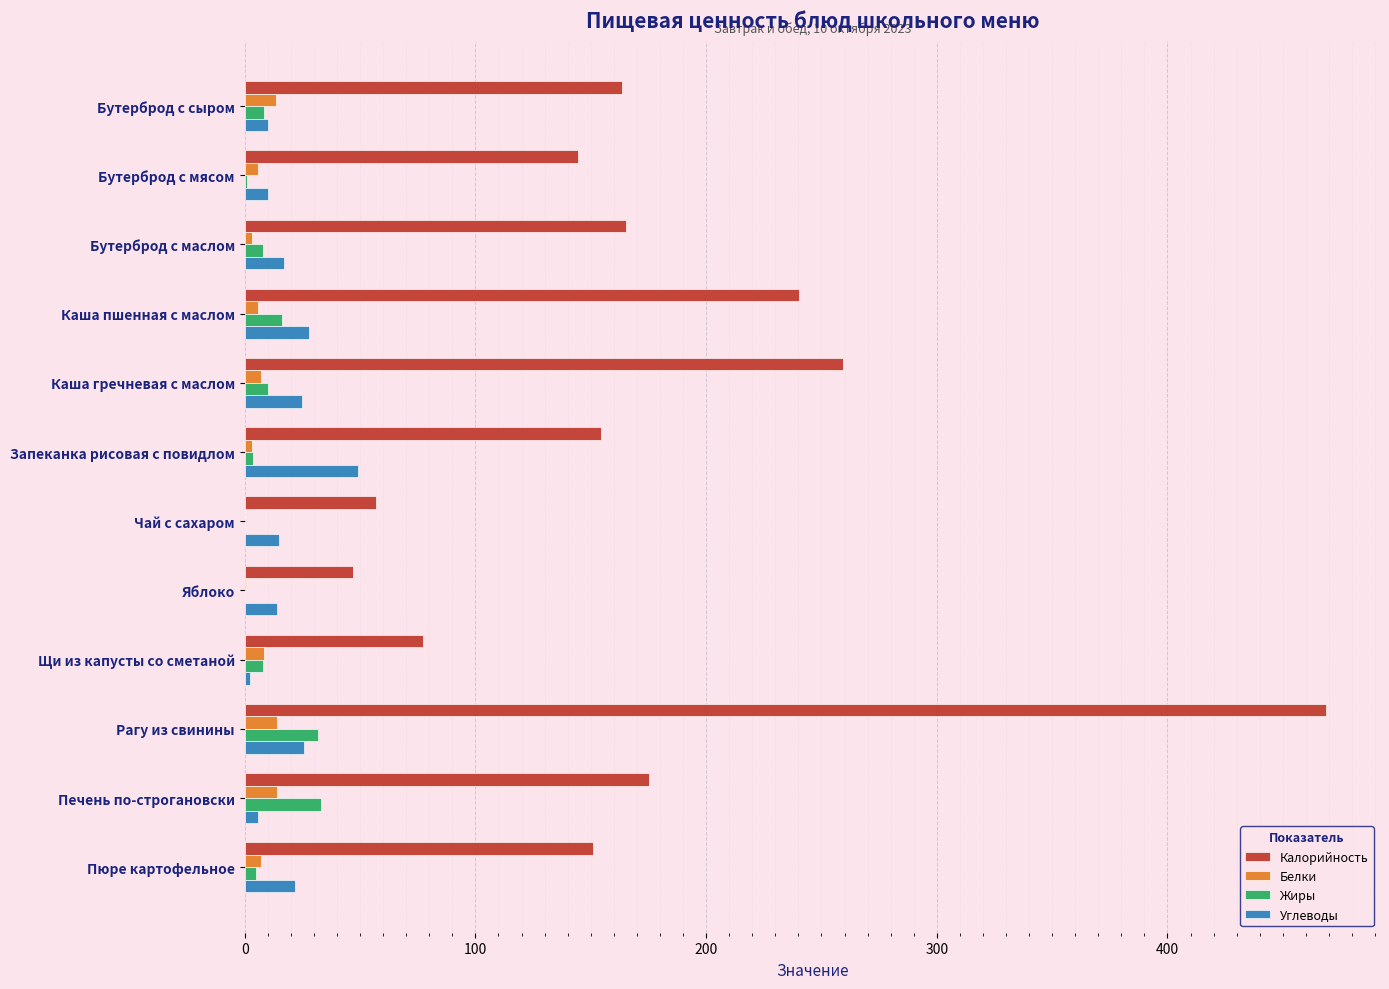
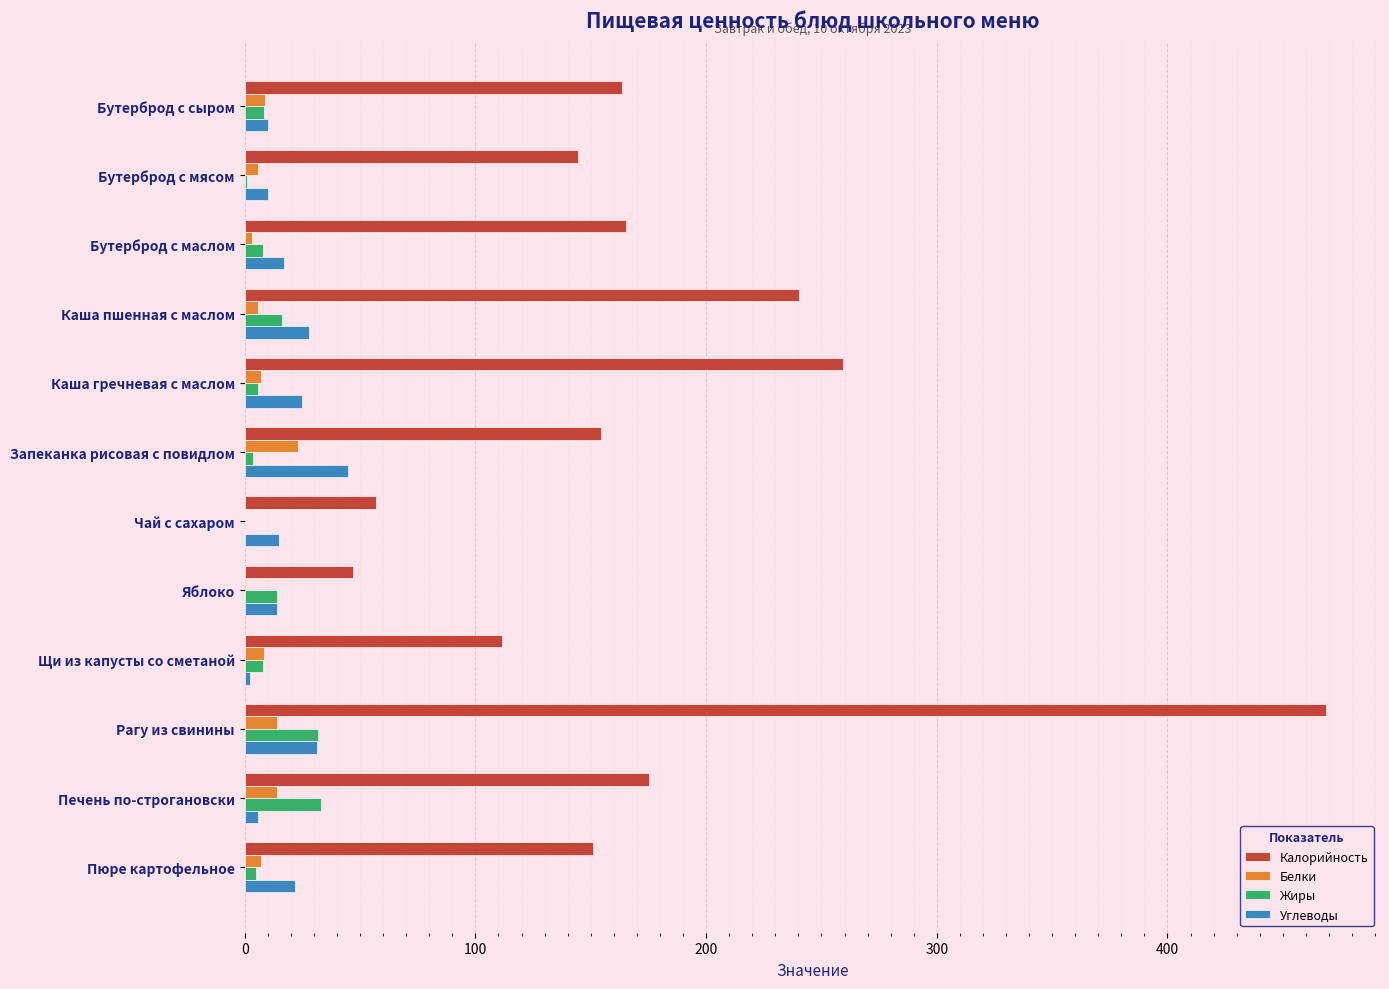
Белки, Бутерброд с сыром: 14 -> 9
Жиры, Каша гречневая с маслом: 10 -> 6
Белки, Запеканка рисовая с повидлом: 3 -> 23
Углеводы, Запеканка рисовая с повидлом: 49 -> 45
Жиры, Яблоко: 0 -> 14
Калорийность, Щи из капусты со сметаной: 77 -> 111
Углеводы, Рагу из свинины: 26 -> 31
